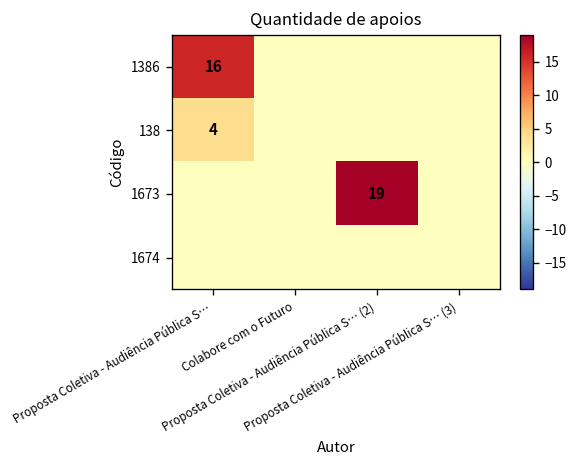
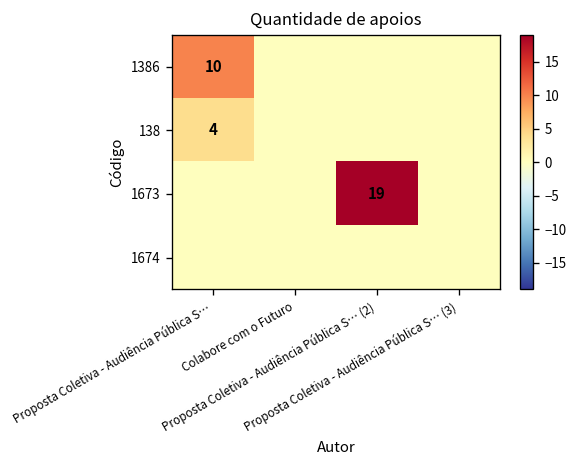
1386, Proposta Coletiva - Audiência Pública S…: 16 -> 10
